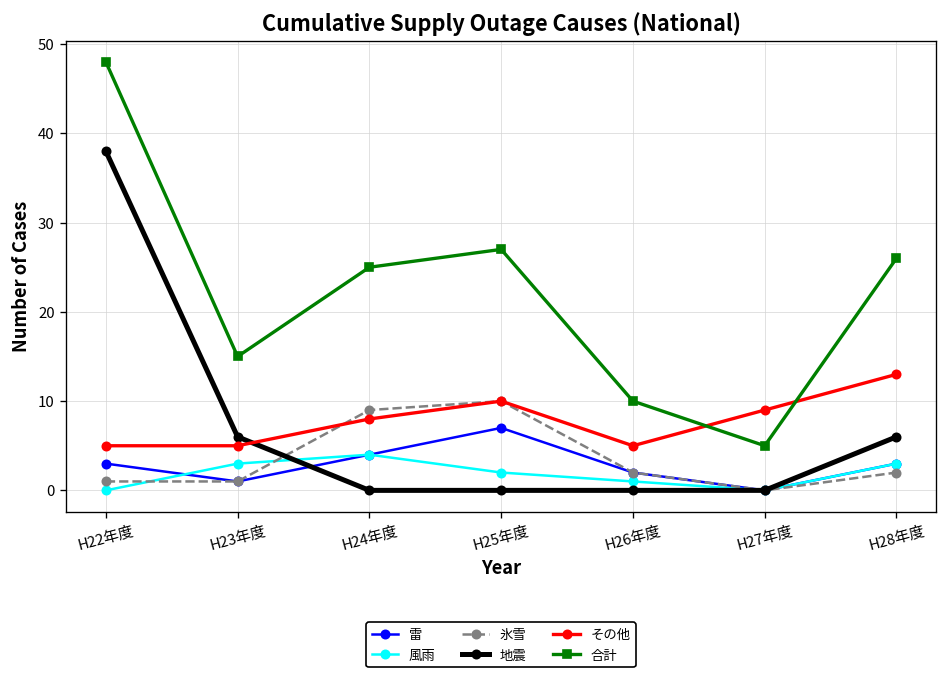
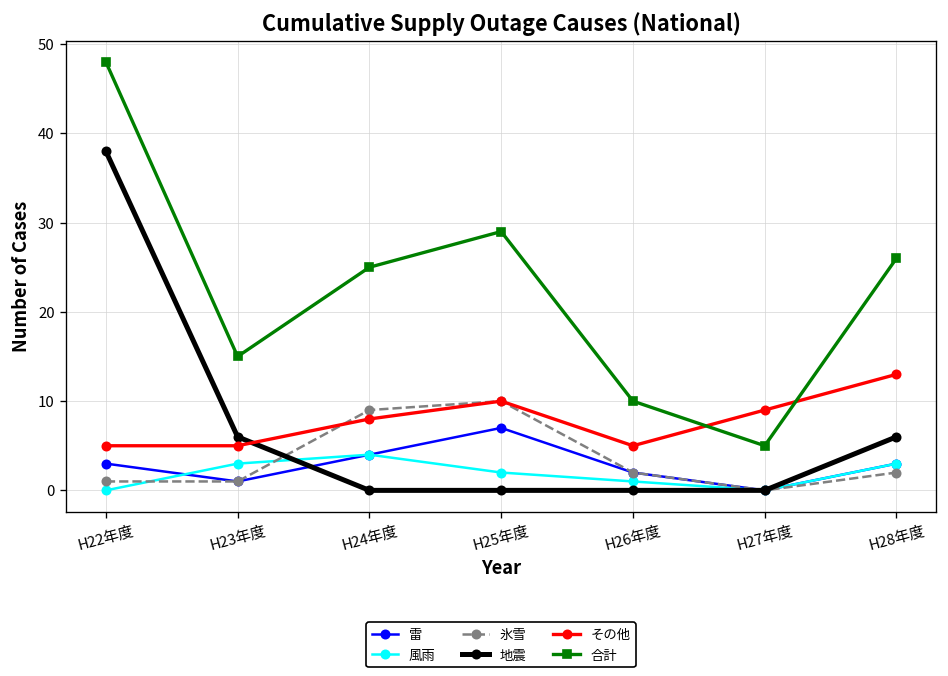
合計, H25年度: 27 -> 29
